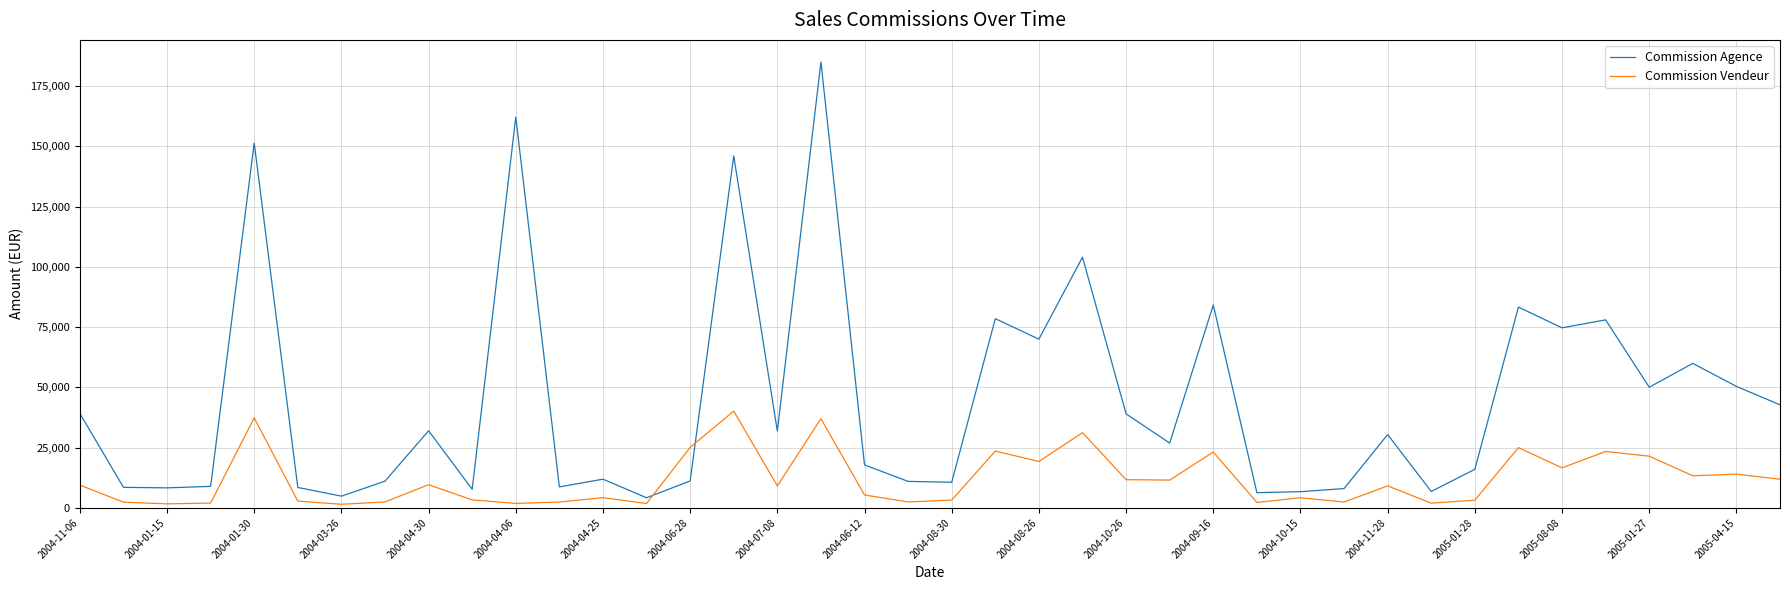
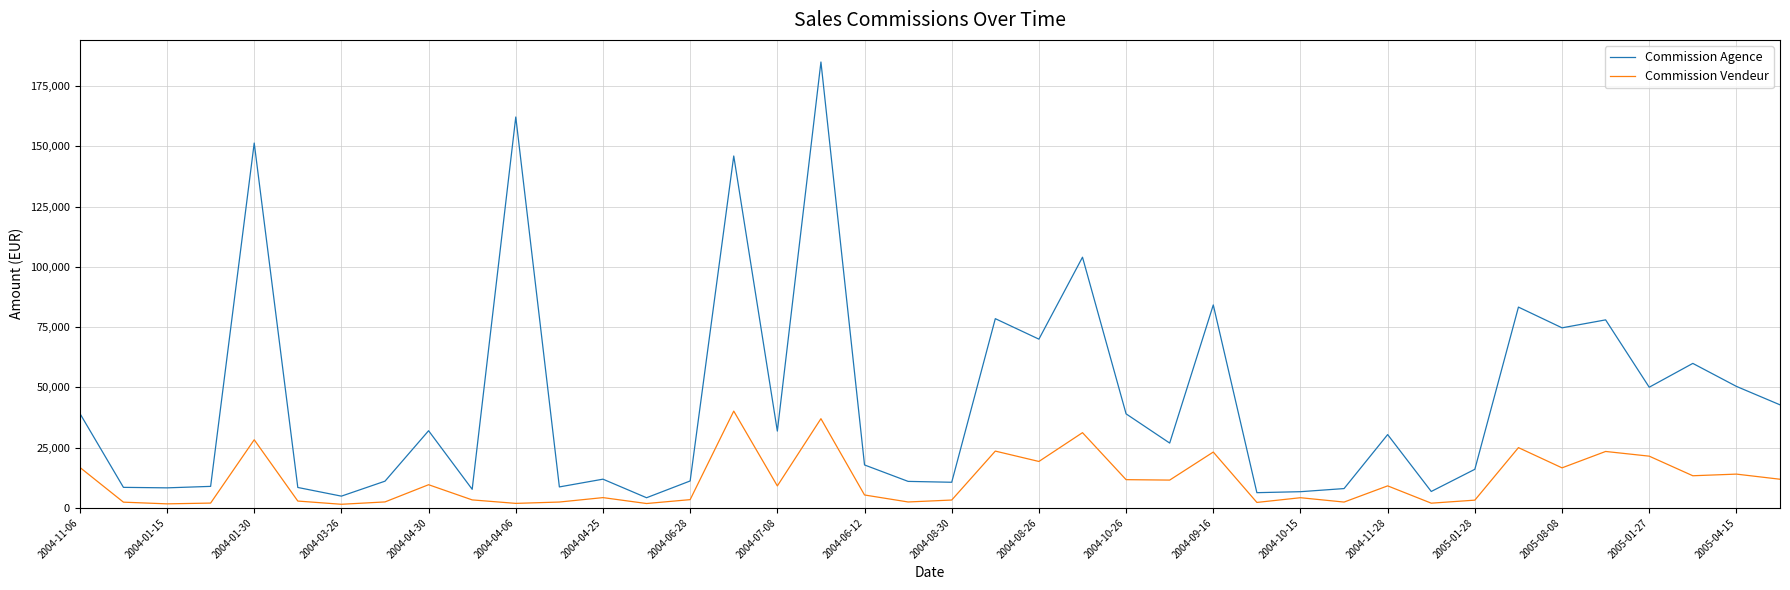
Commission Vendeur, 2004-11-06: 9,000 -> 17,000
Commission Vendeur, 2004-01-30: 37,000 -> 28,000
Commission Vendeur, 2004-06-28: 25,000 -> 3,000
